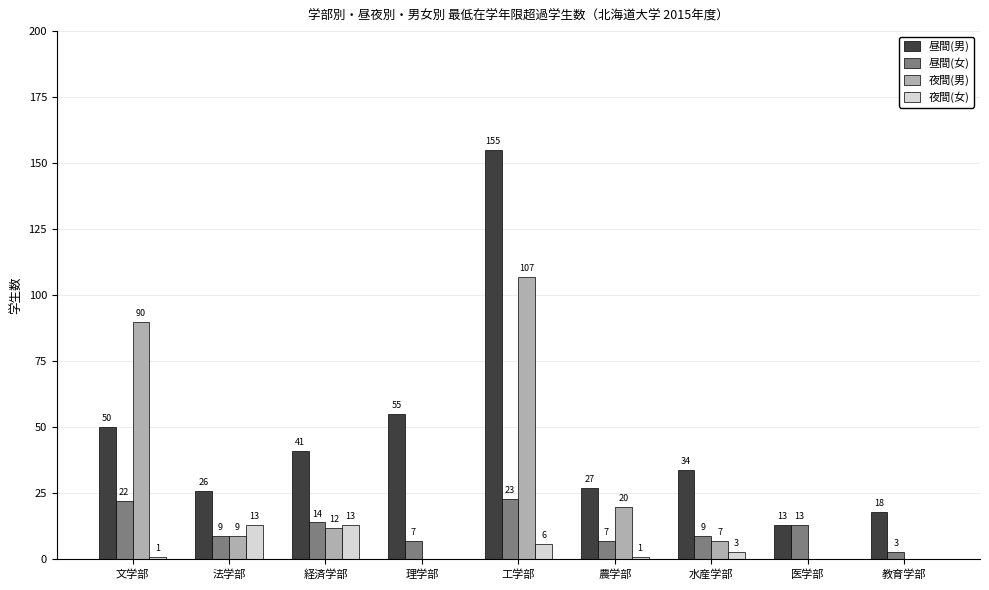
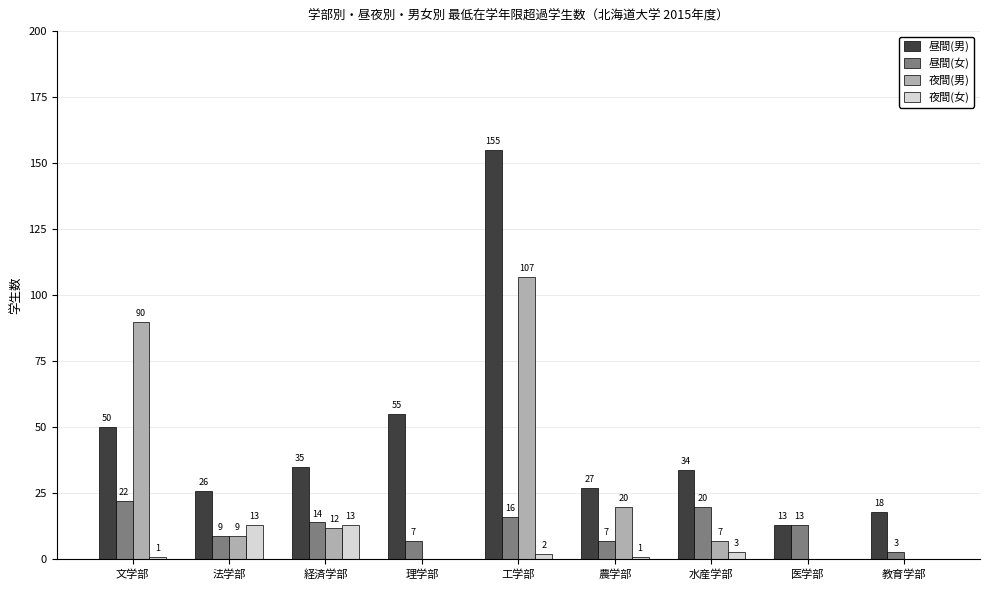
昼間(男), 経済学部: 41 -> 35
昼間(女), 工学部: 23 -> 16
夜間(女), 工学部: 6 -> 2
昼間(女), 水産学部: 9 -> 20
